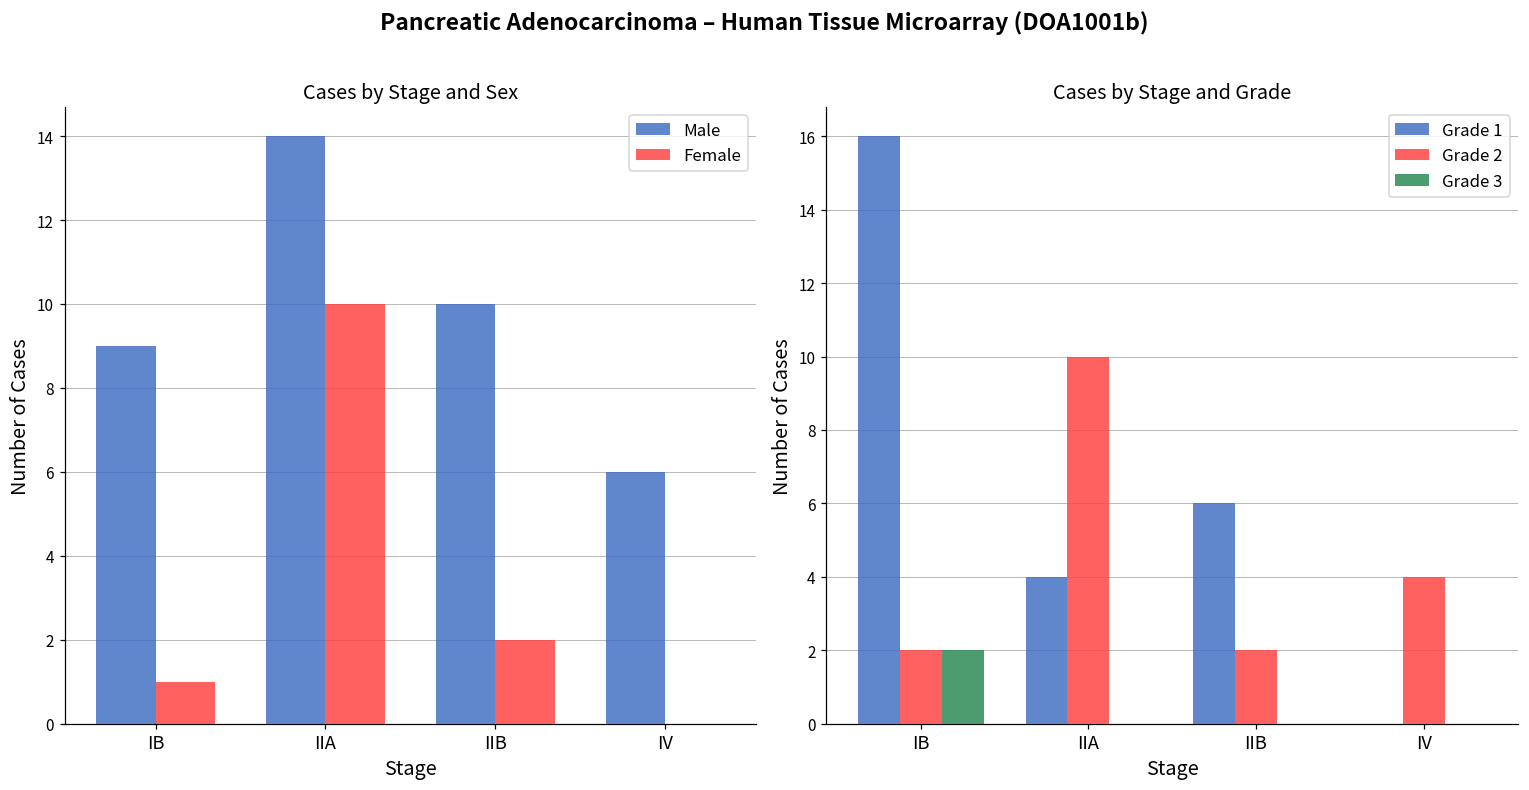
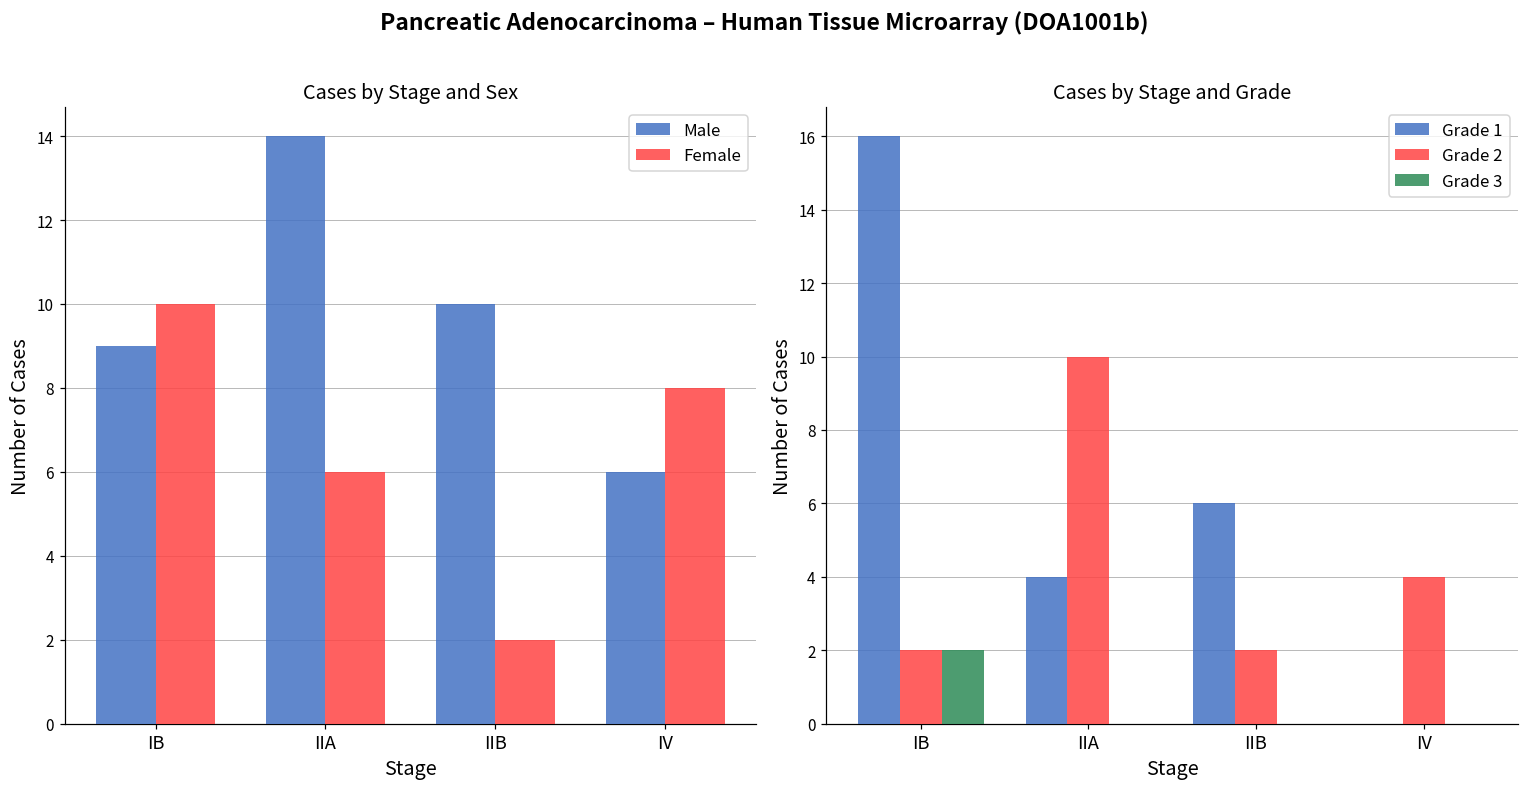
Cases by Stage and Sex, Female, IB: 1 -> 10
Cases by Stage and Sex, Female, IIA: 10 -> 6
Cases by Stage and Sex, Female, IV: 0 -> 8
